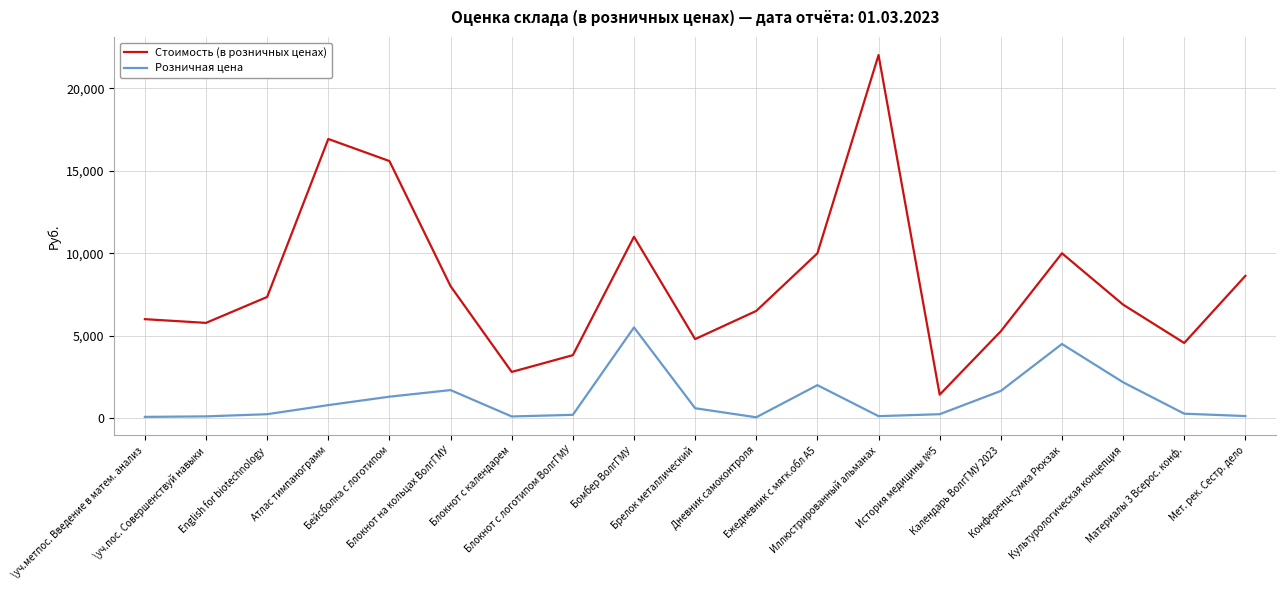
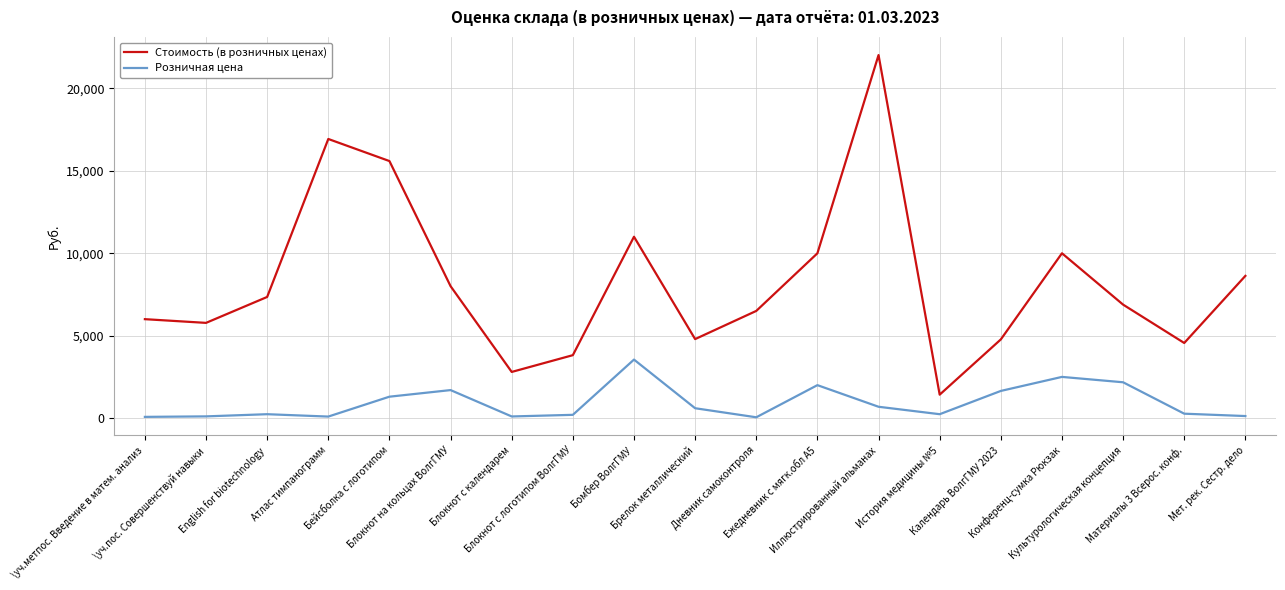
Розничная цена, Атлас тимпанограмм: 800 -> 100
Розничная цена, Бомбер ВолгГМУ: 5,500 -> 3,500
Розничная цена, Иллюстрированный альманах: 100 -> 700
Стоимость (в розничных ценах), Календарь ВолгГМУ 2023: 5,300 -> 4,800
Розничная цена, Конференц-сумка Рюкзак: 4,500 -> 2,500
